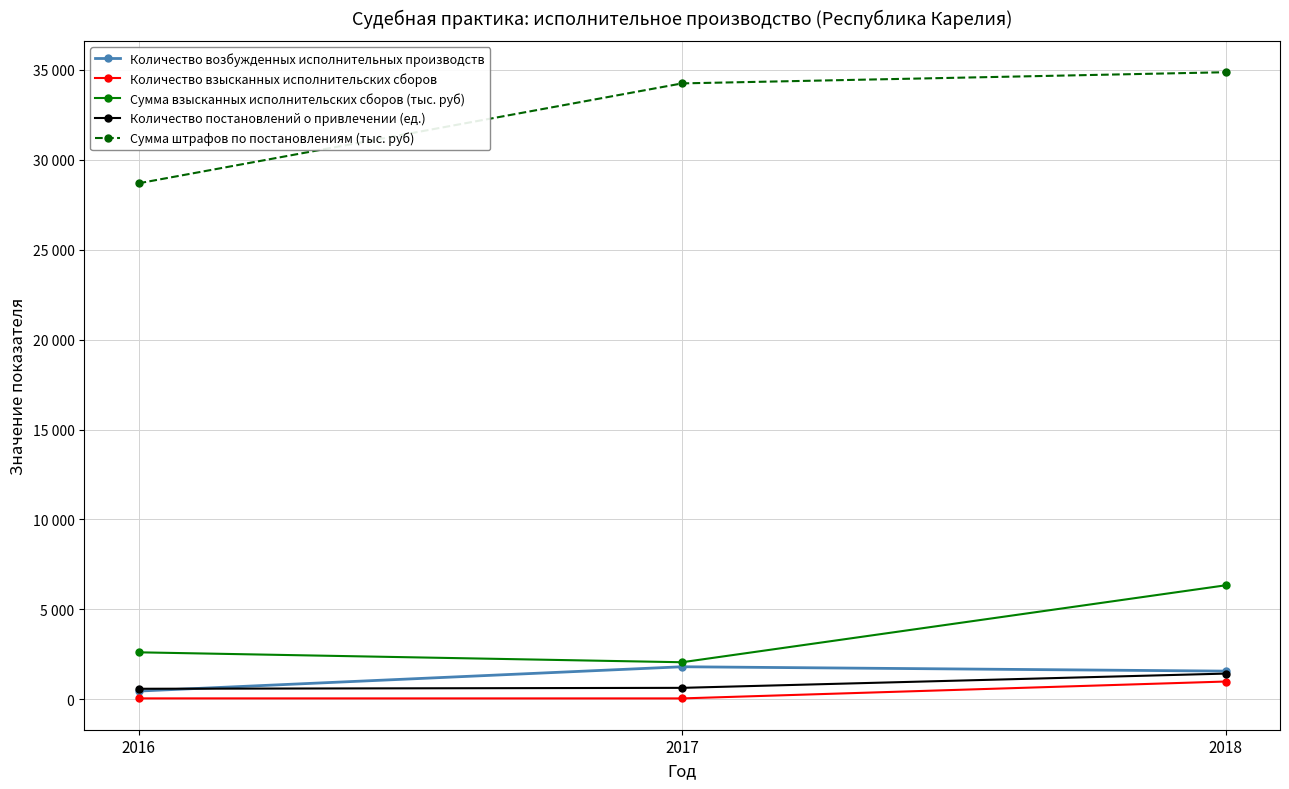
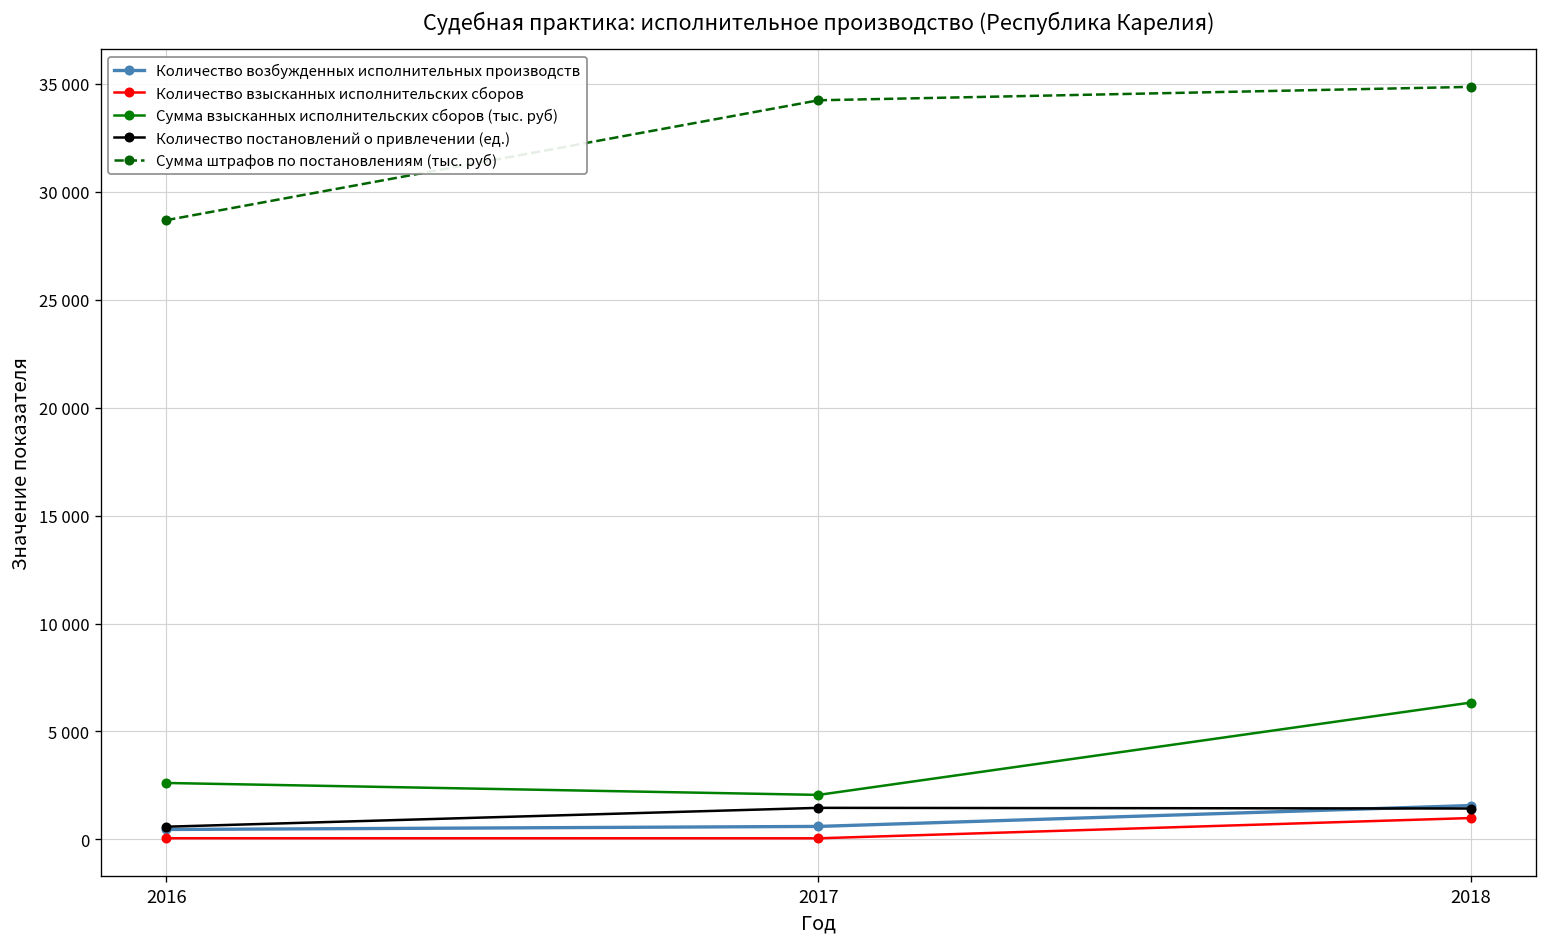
Количество возбужденных исполнительных производств, 2017: 1800 -> 600
Количество постановлений о привлечении (ед.), 2017: 600 -> 1500
